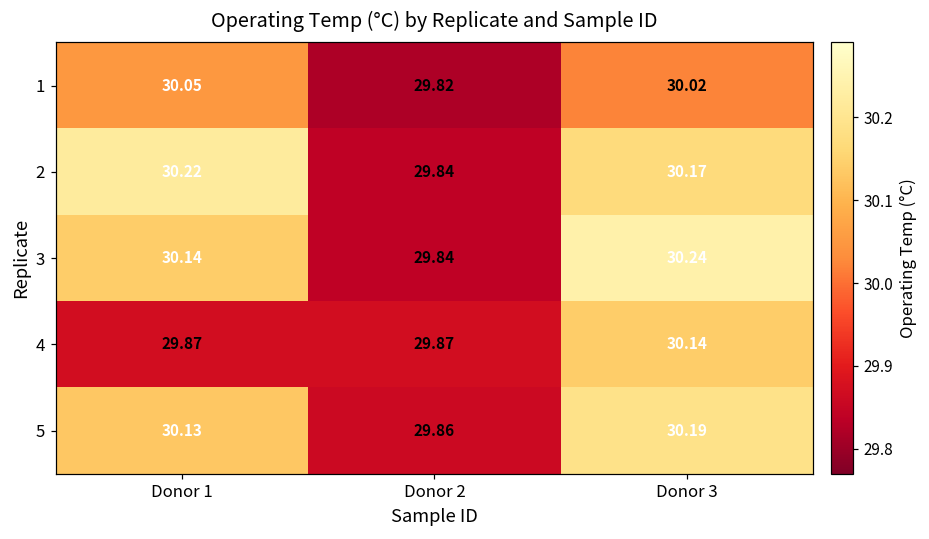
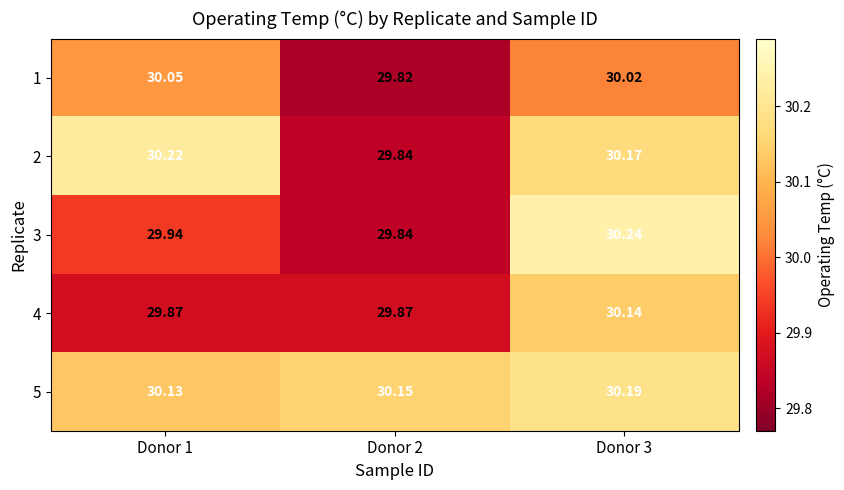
3, Donor 1: 30.14 -> 29.94
5, Donor 2: 29.86 -> 30.15
